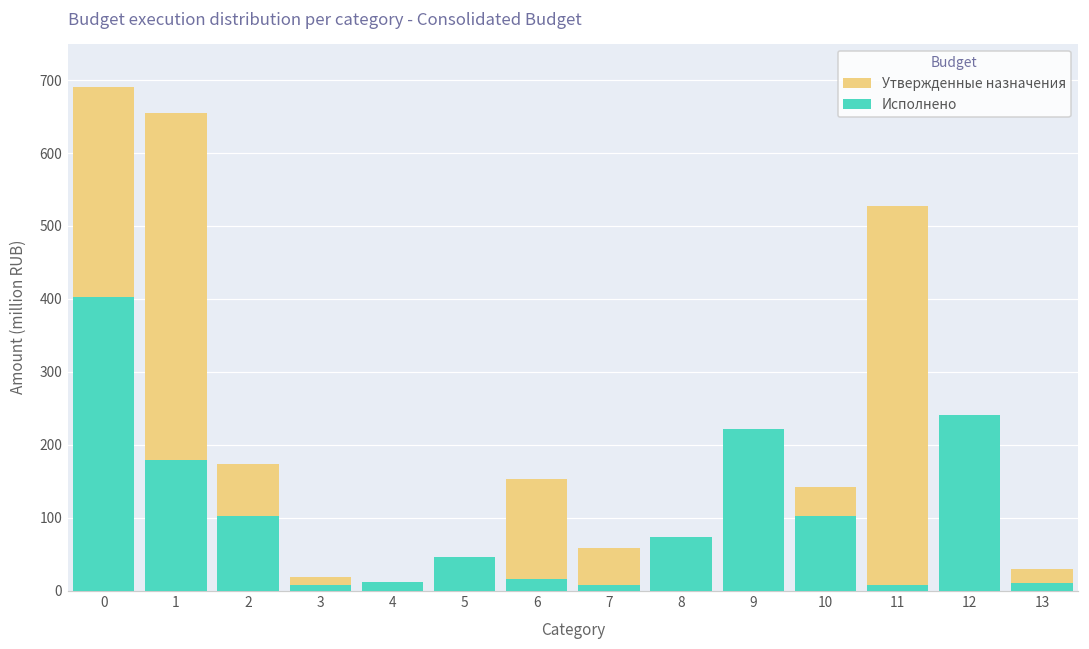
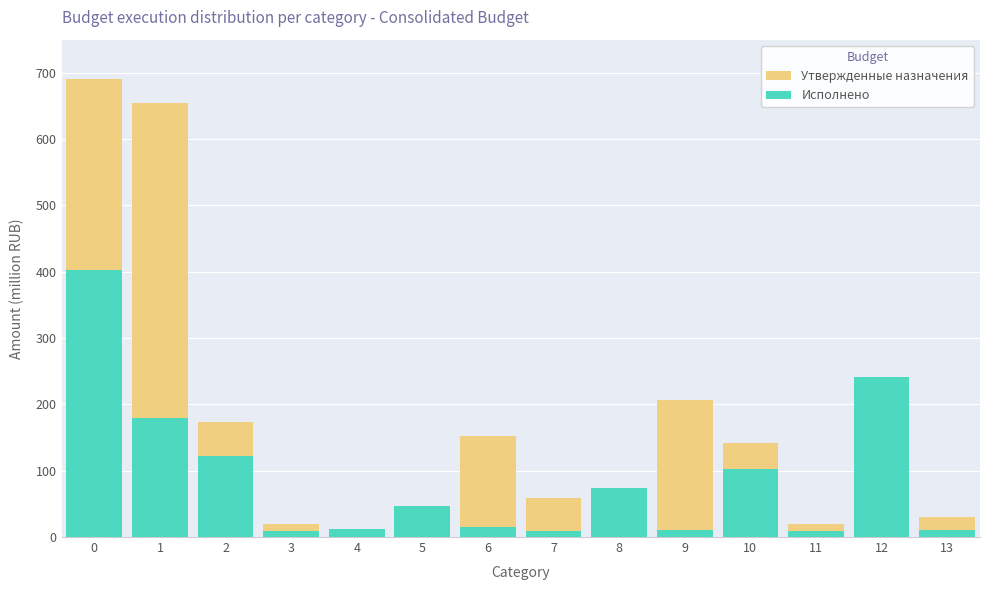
Исполнено, 2: 100 -> 120
Исполнено, 9: 220 -> 10
Утвержденные назначения, 11: 530 -> 20
